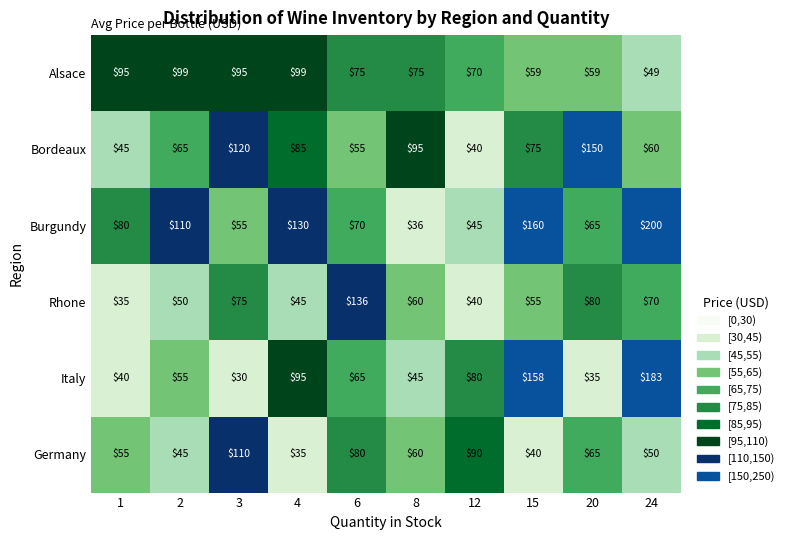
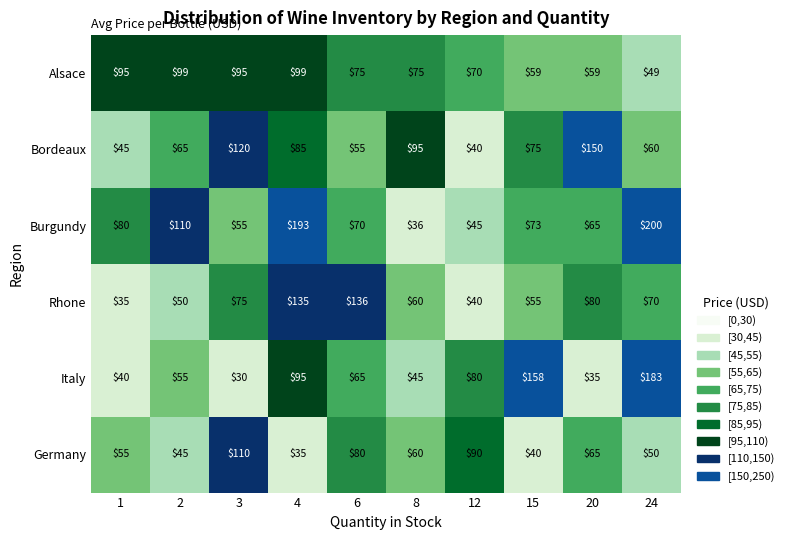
Burgundy, 4: $130 -> $193
Burgundy, 15: $160 -> $73
Rhone, 4: $45 -> $135
